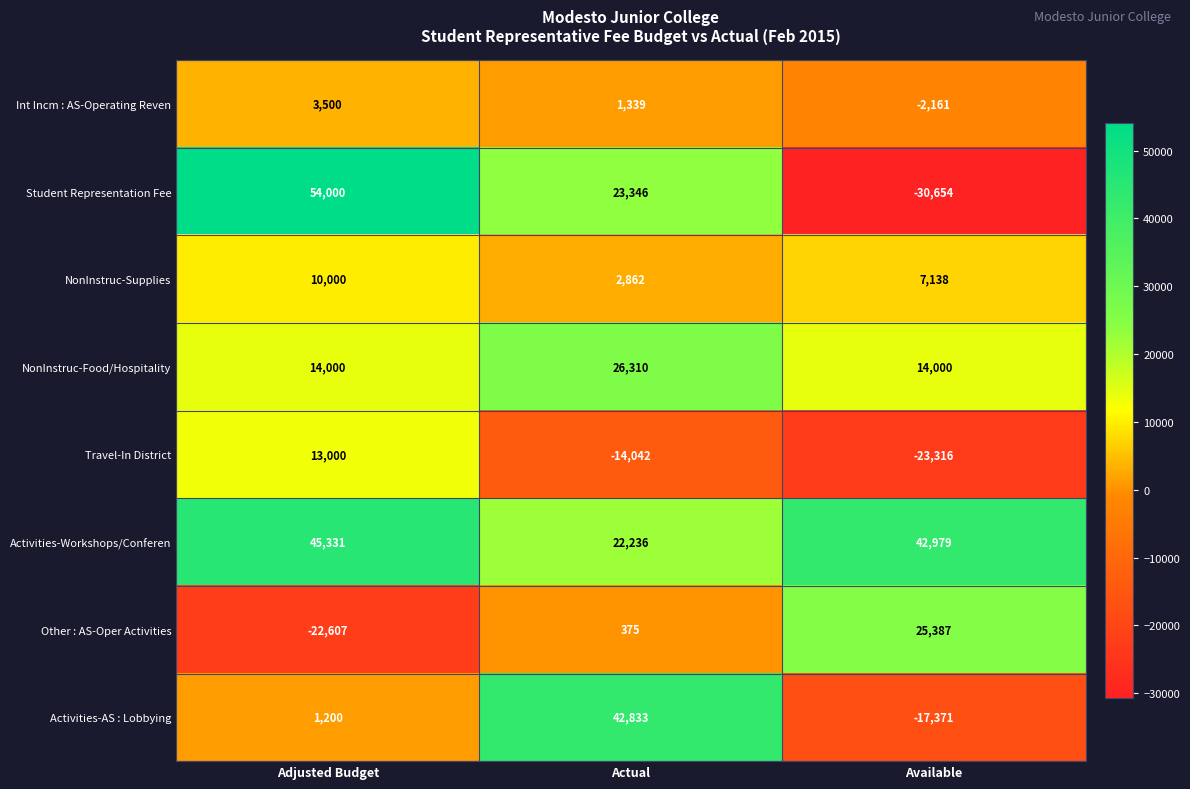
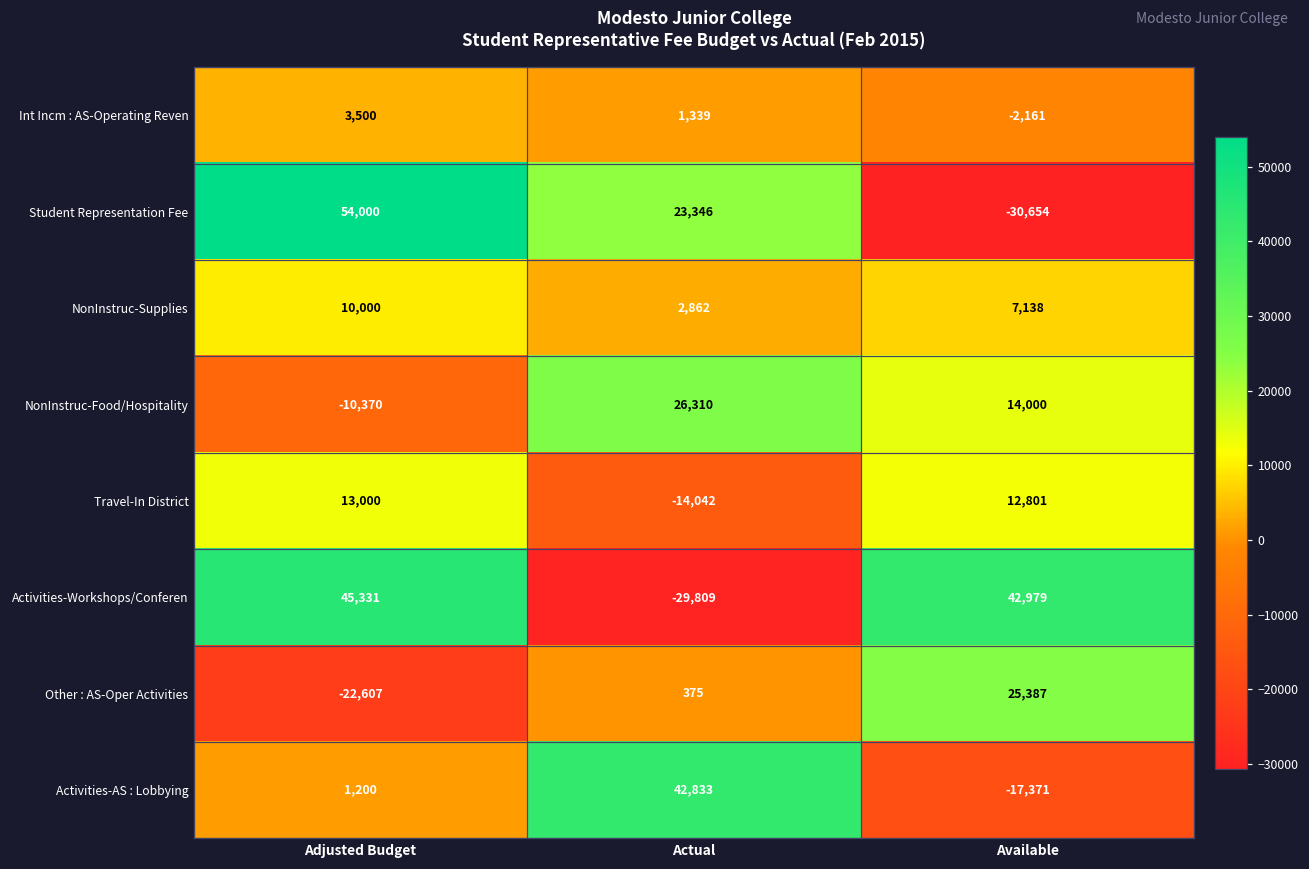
NonInstruc-Food/Hospitality, Adjusted Budget: 14,000 -> -10,370
Travel-In District, Available: -23,316 -> 12,801
Activities-Workshops/Conferen, Actual: 22,236 -> -29,809
